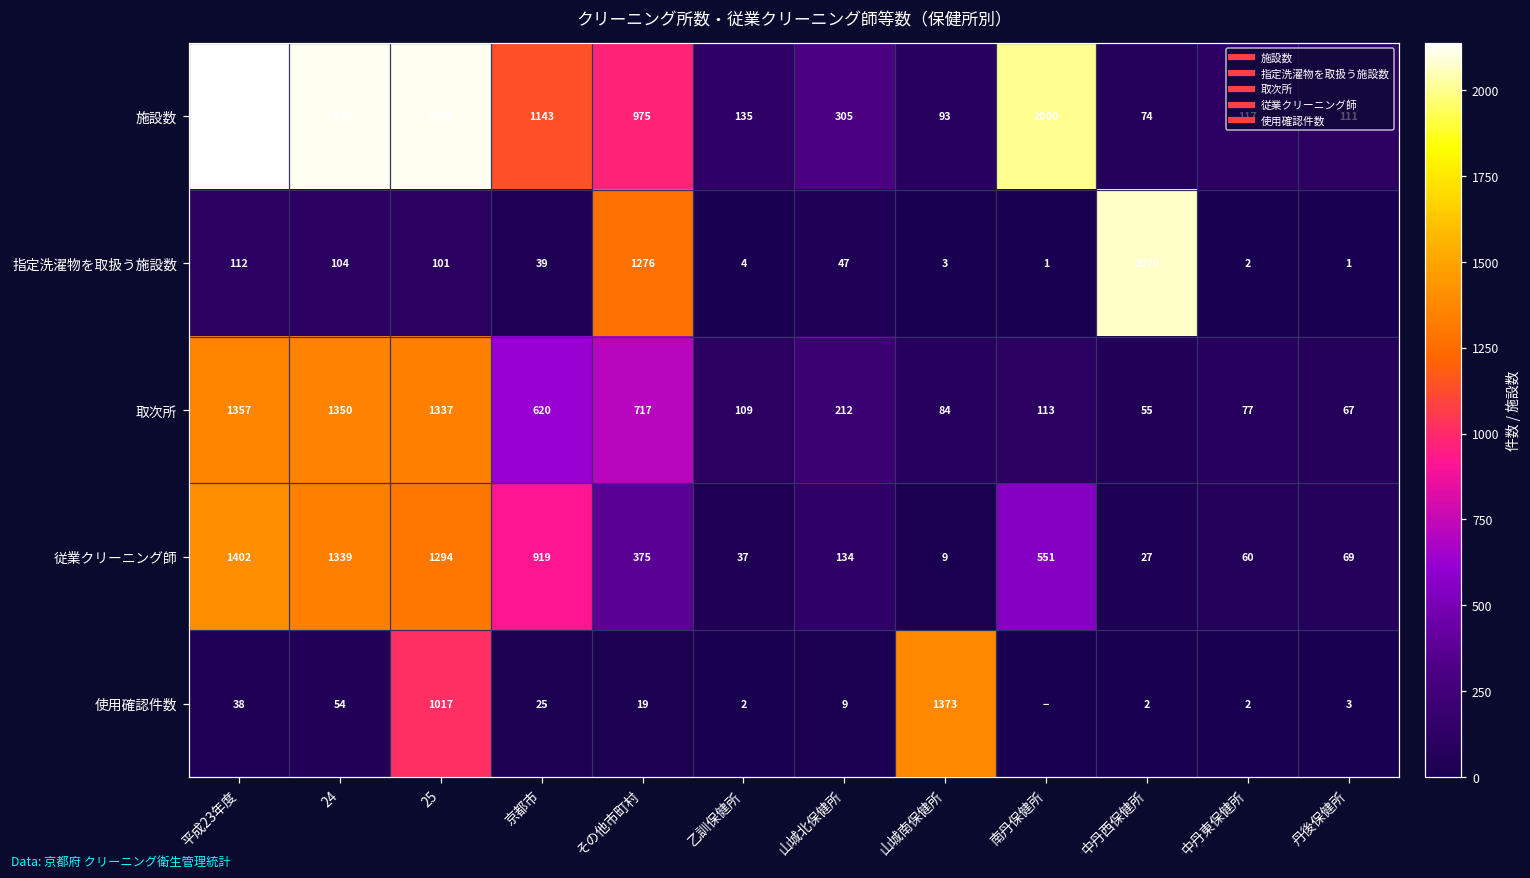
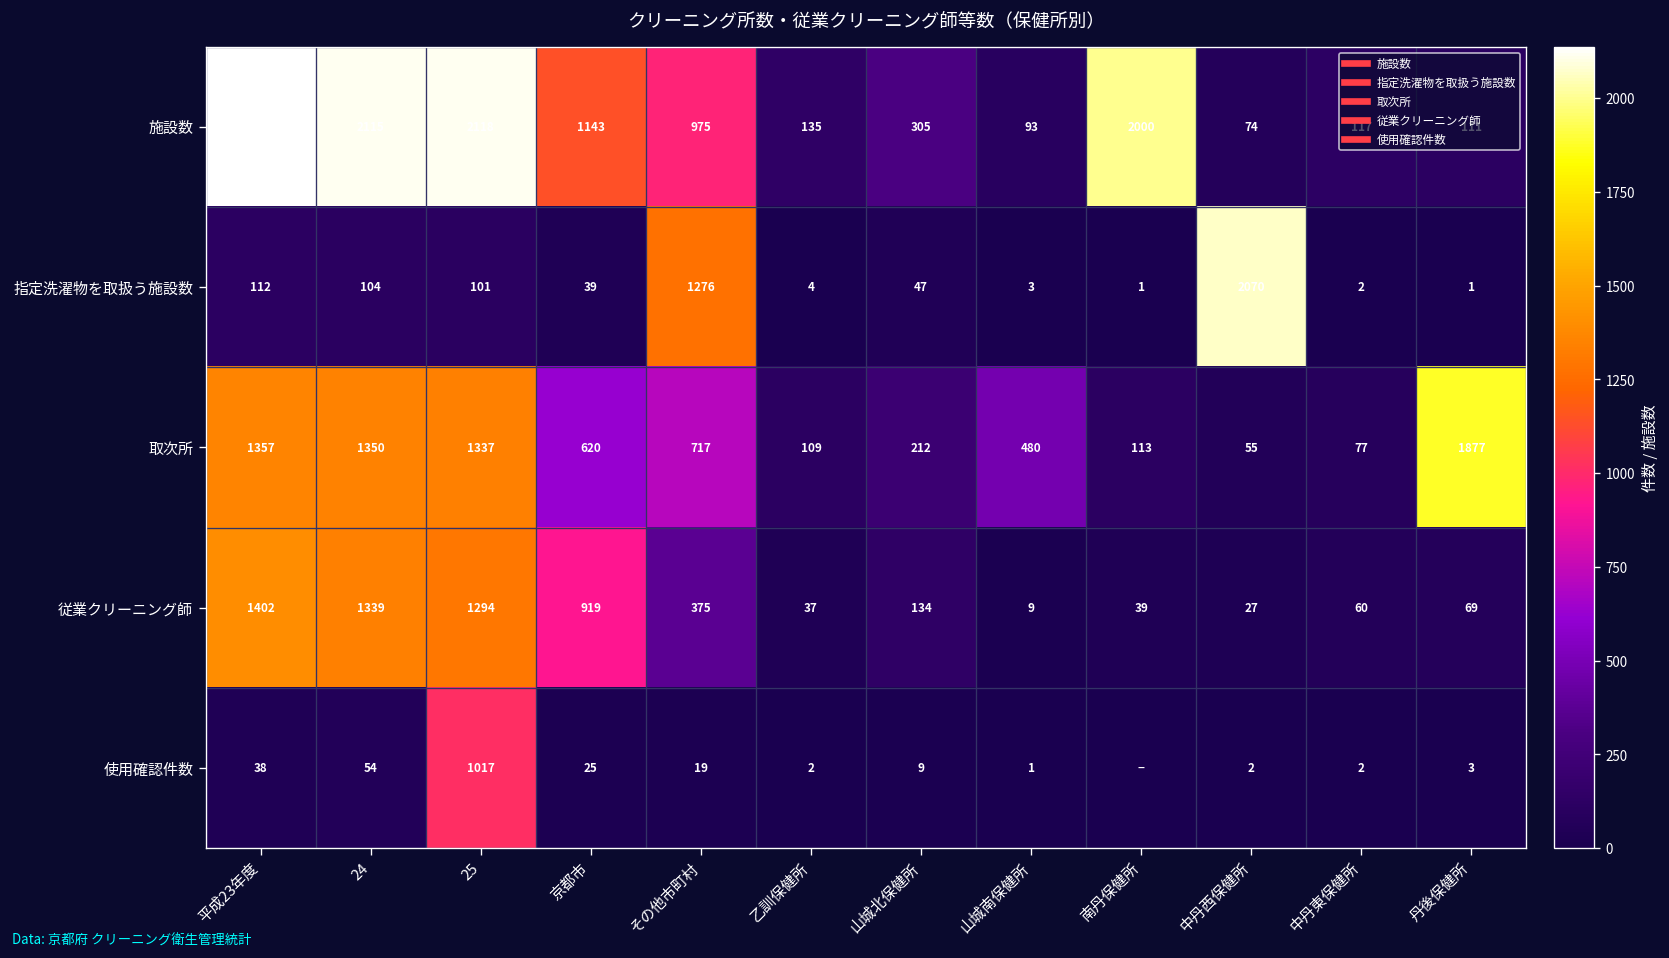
取次所, 山城南保健所: 84 -> 480
取次所, 丹後保健所: 67 -> 1877
従業クリーニング師, 南丹保健所: 551 -> 39
使用確認件数, 山城南保健所: 1373 -> 1
